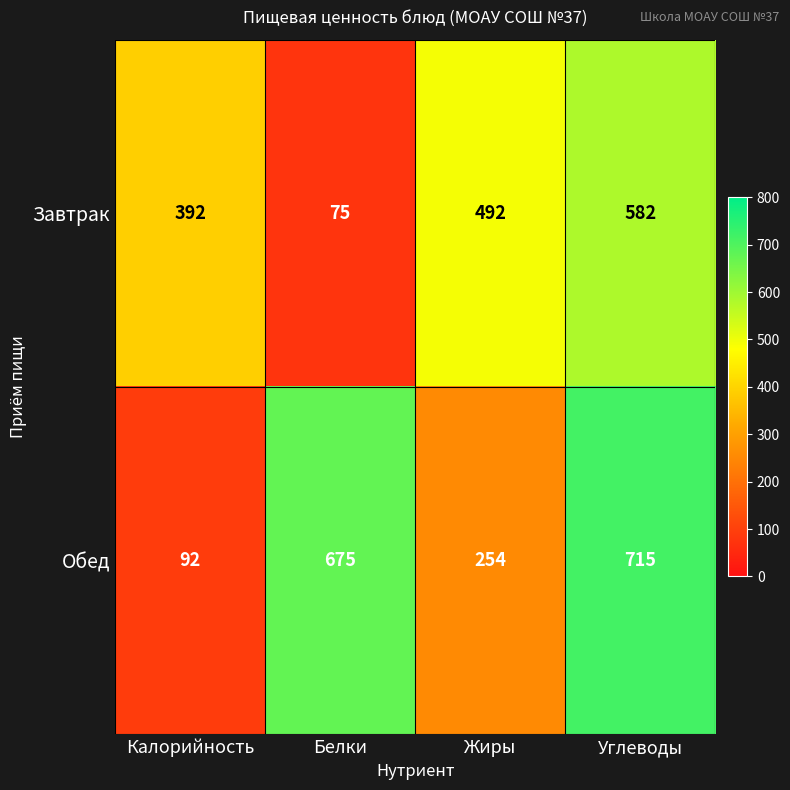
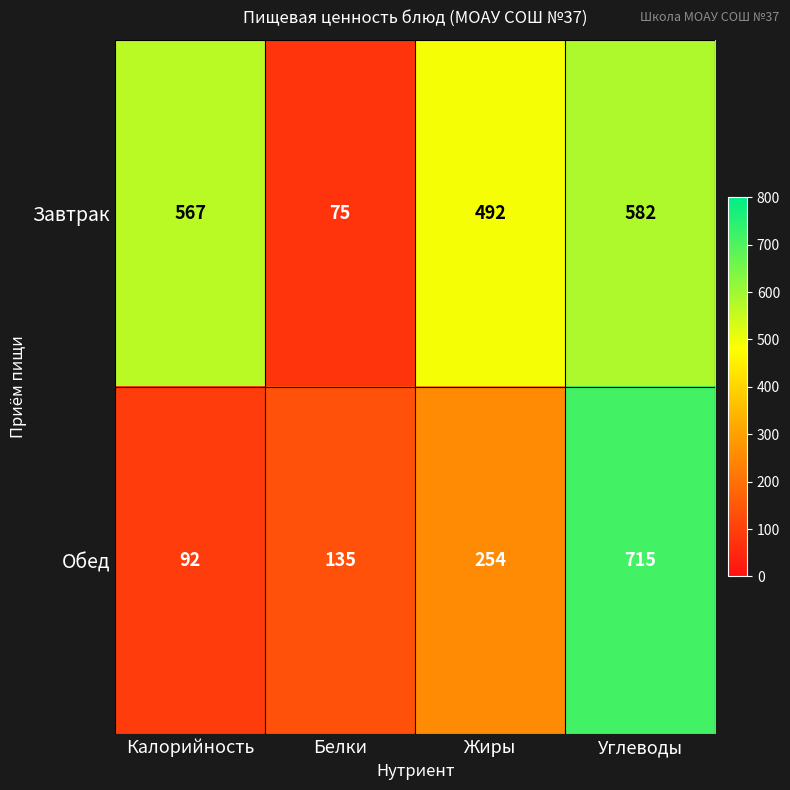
Завтрак, Калорийность: 392 -> 567
Обед, Белки: 675 -> 135
